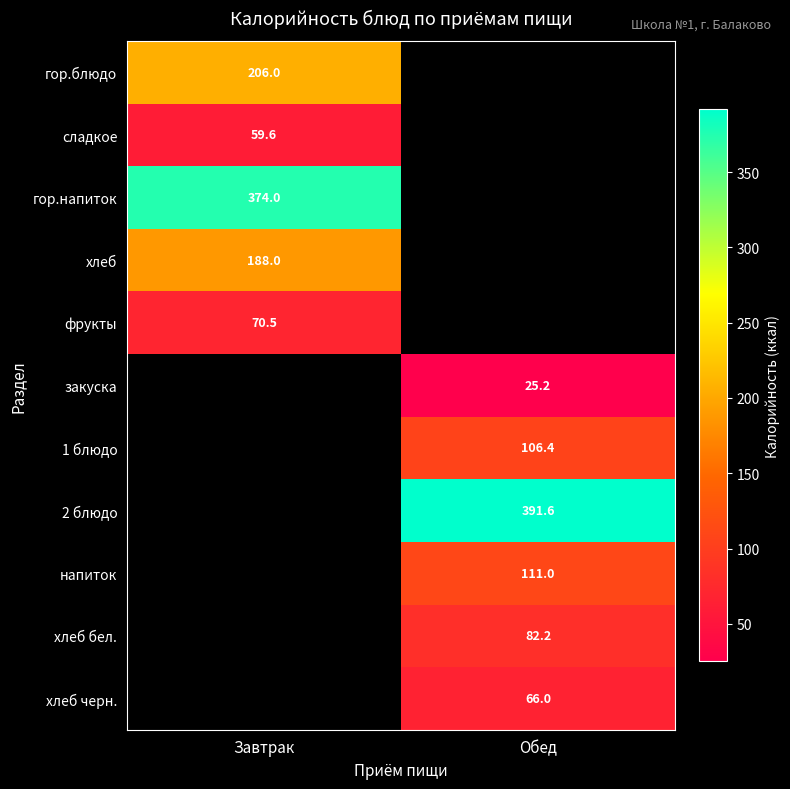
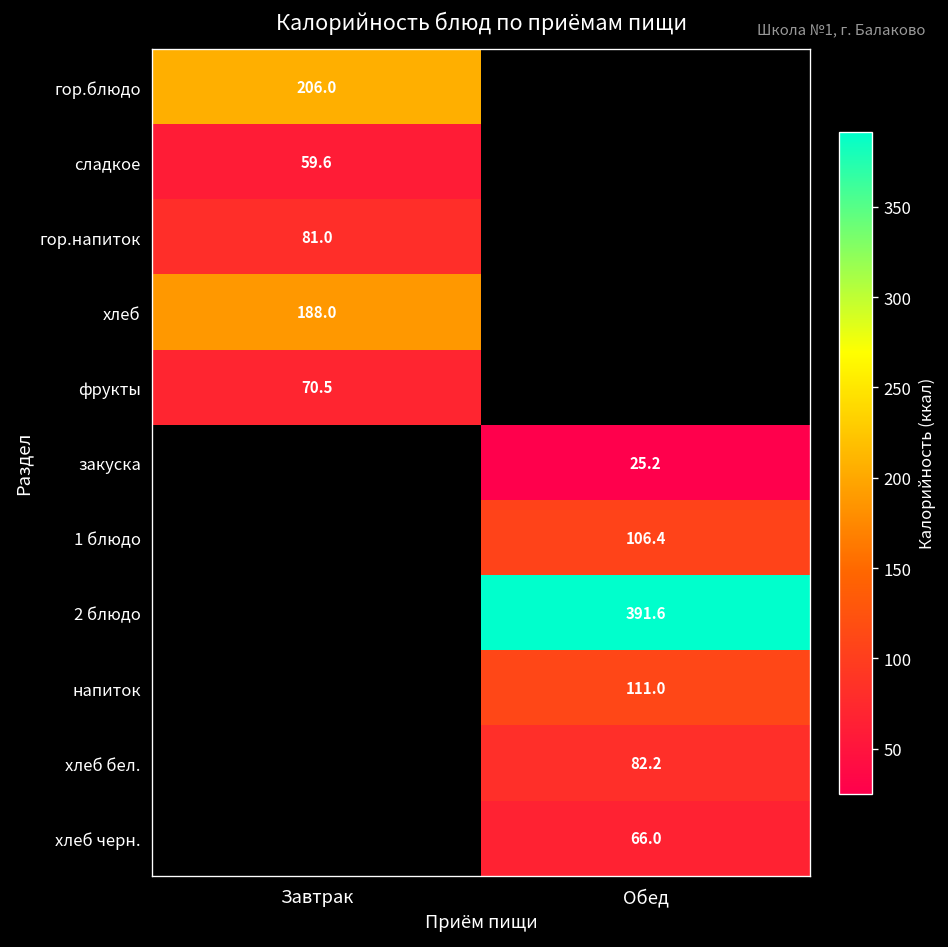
гор.напиток, Завтрак: 374.0 -> 81.0
